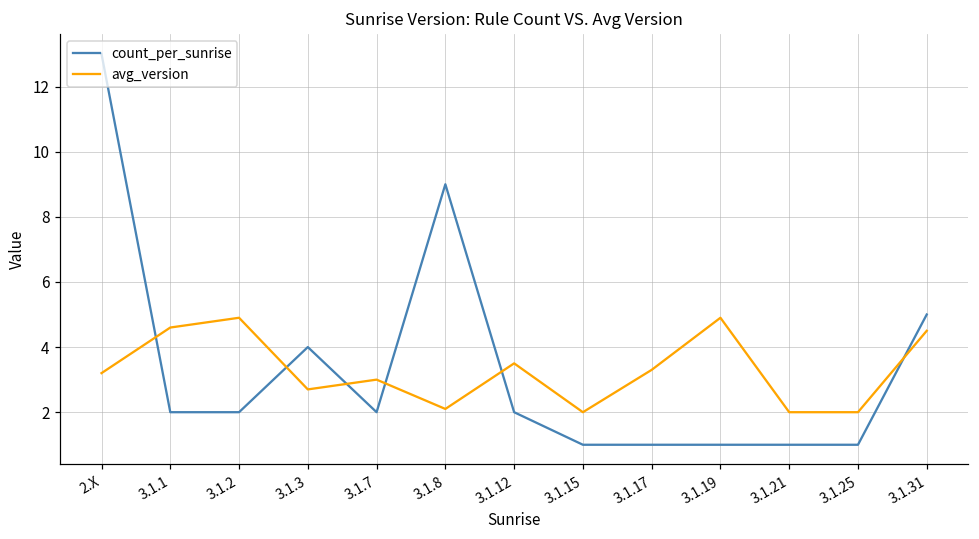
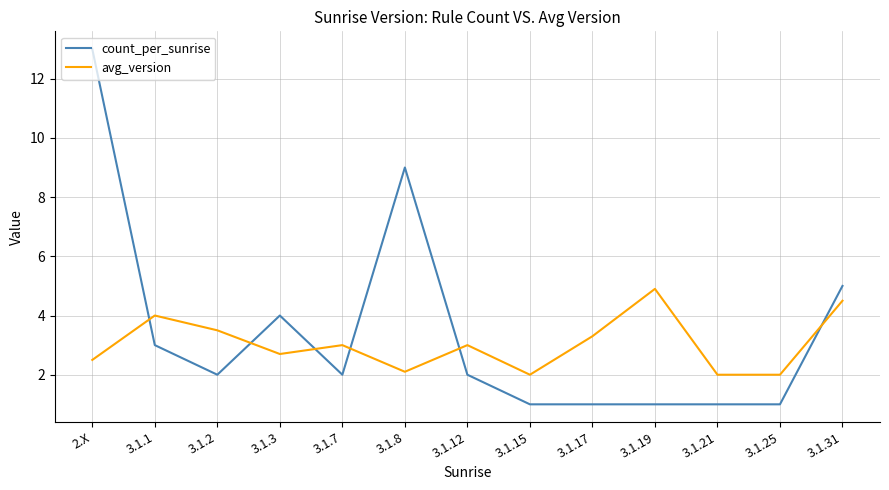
avg_version, 2.X: 3.2 -> 2.5
count_per_sunrise, 3.1.1: 2 -> 3
avg_version, 3.1.1: 4.6 -> 4.0
avg_version, 3.1.2: 4.9 -> 3.5
avg_version, 3.1.12: 3.5 -> 3.0
